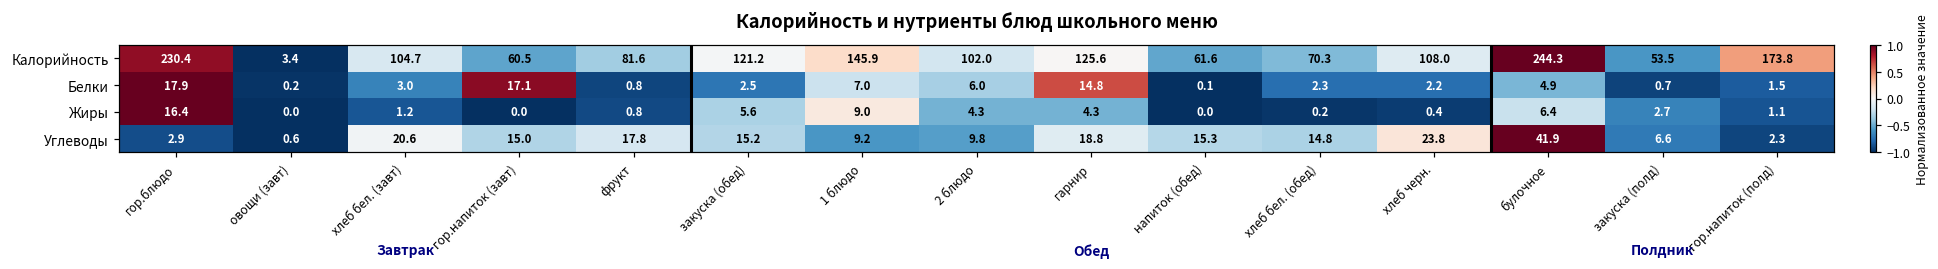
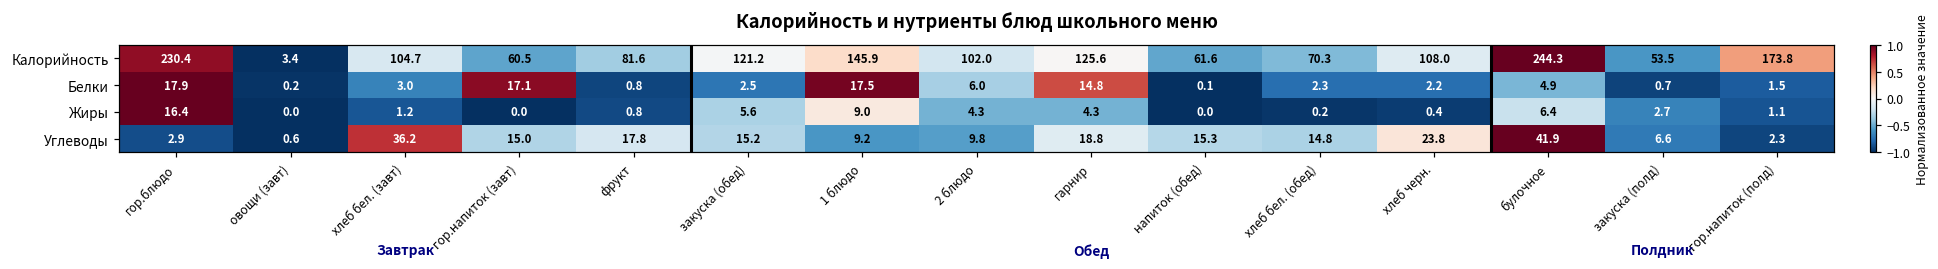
Белки, 1 блюдо: 7.0 -> 17.5
Углеводы, хлеб бел. (завт): 20.6 -> 36.2
